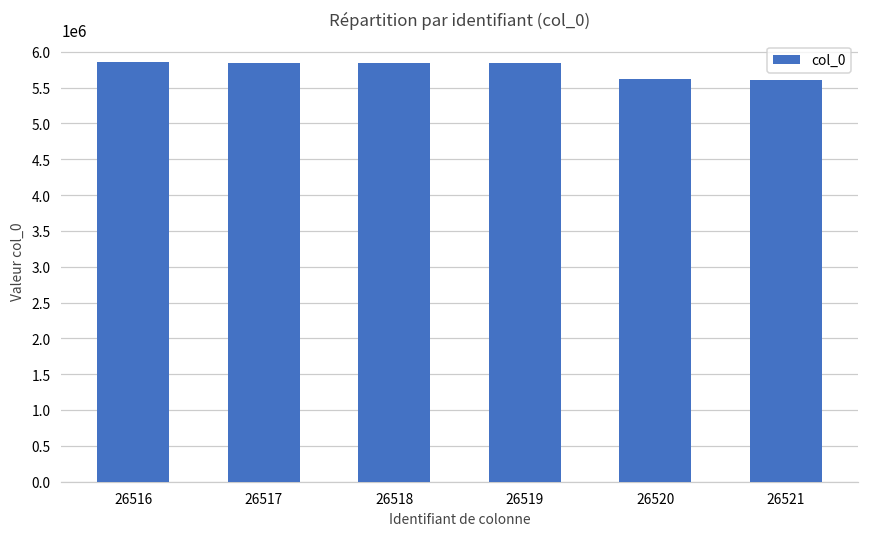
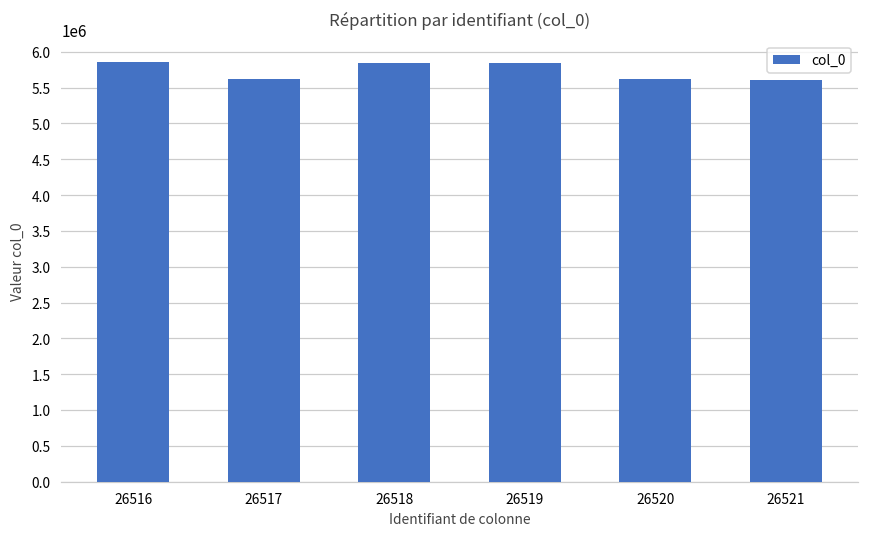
26517: 5800000 -> 5600000
